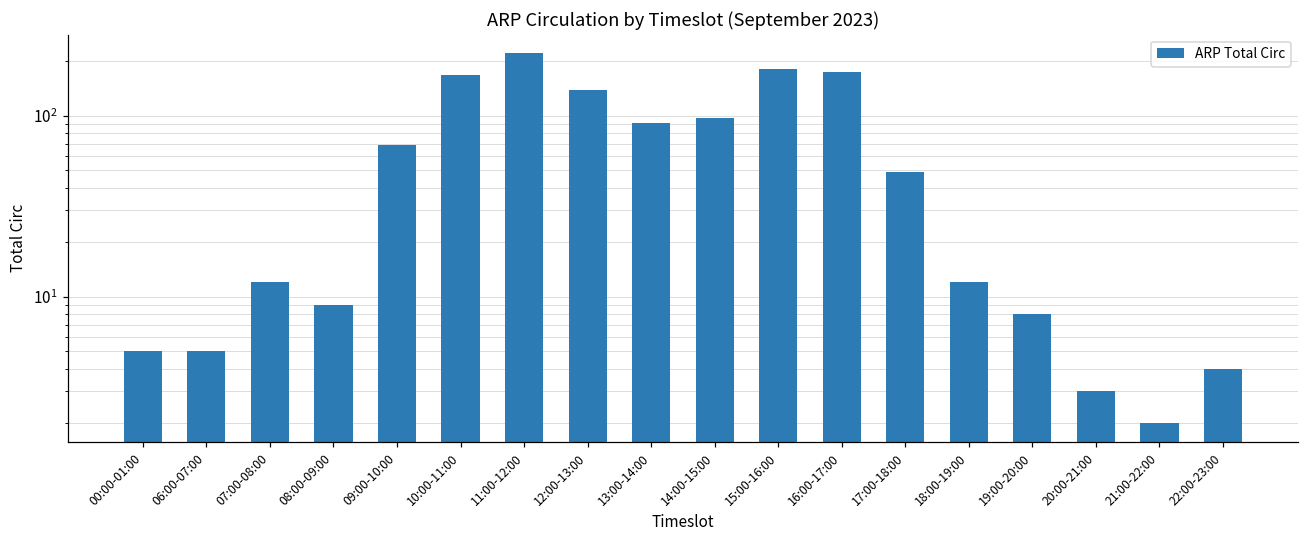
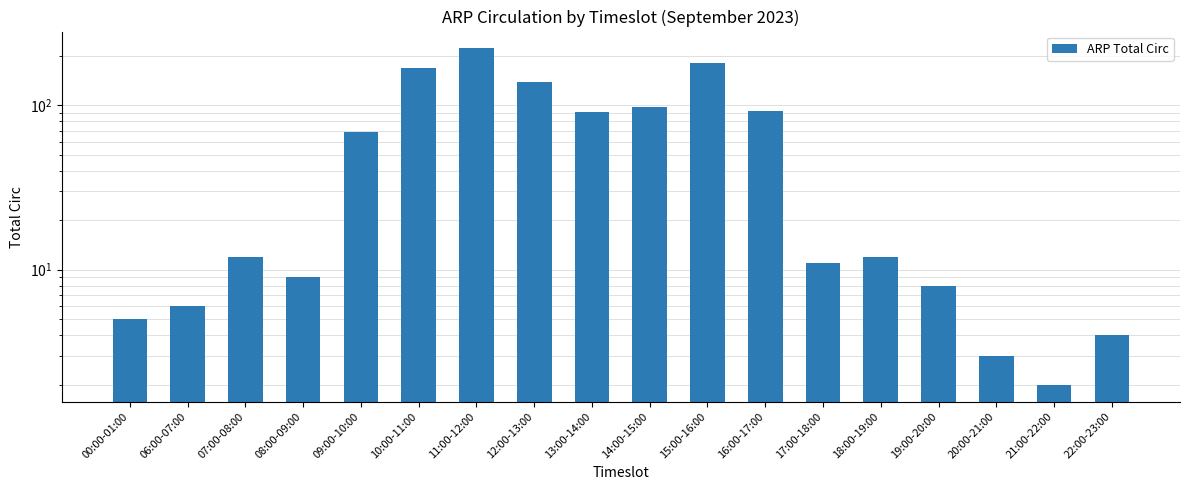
06:00-07:00: 5 -> 6
16:00-17:00: 170 -> 90
17:00-18:00: 49 -> 11
